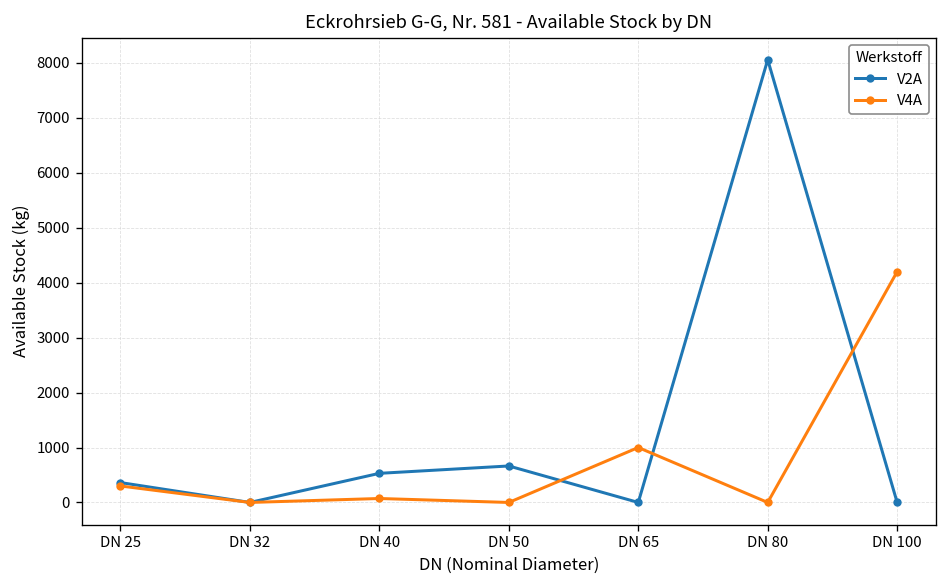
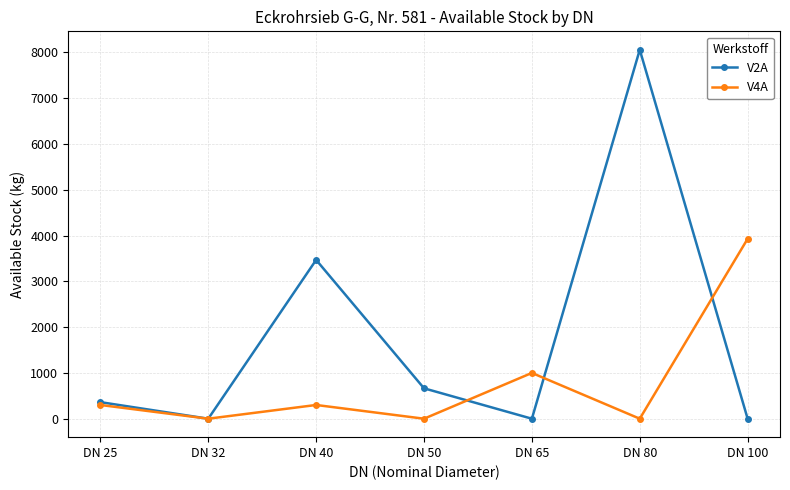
V2A, DN 40: 500 -> 3500
V4A, DN 40: 100 -> 300
V4A, DN 100: 4200 -> 3900
